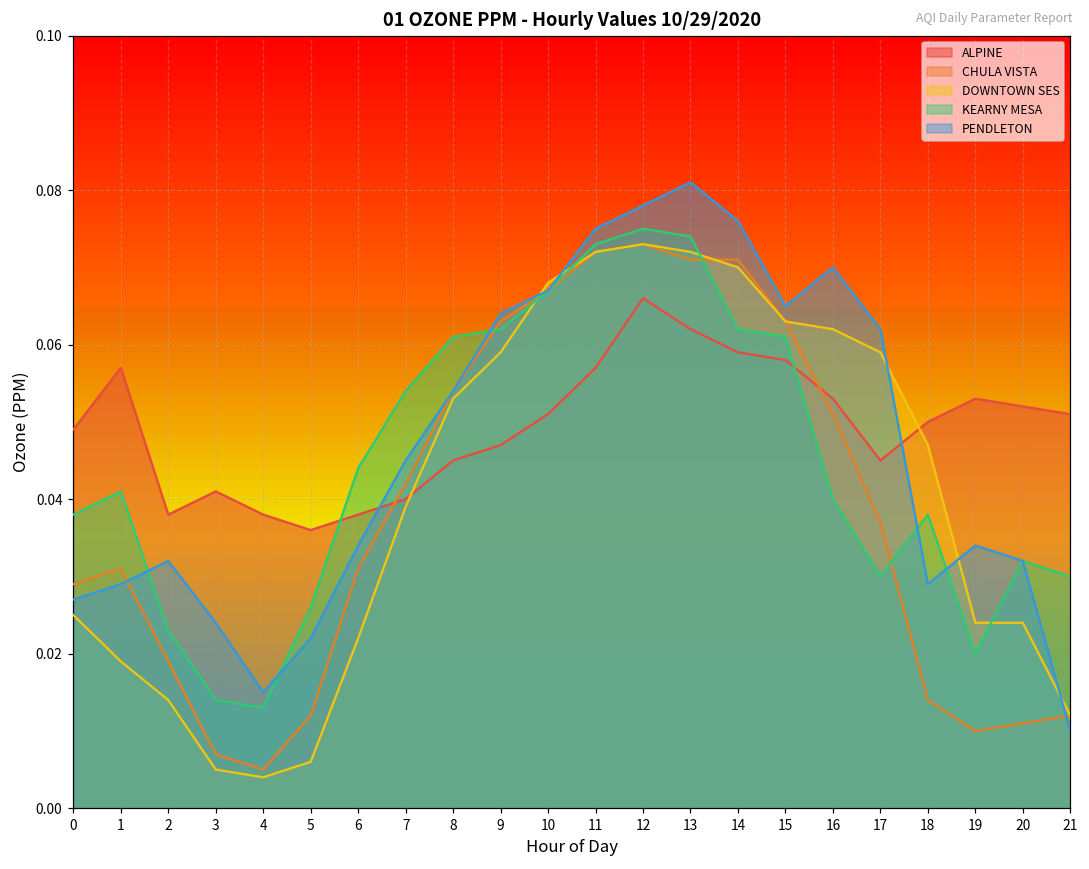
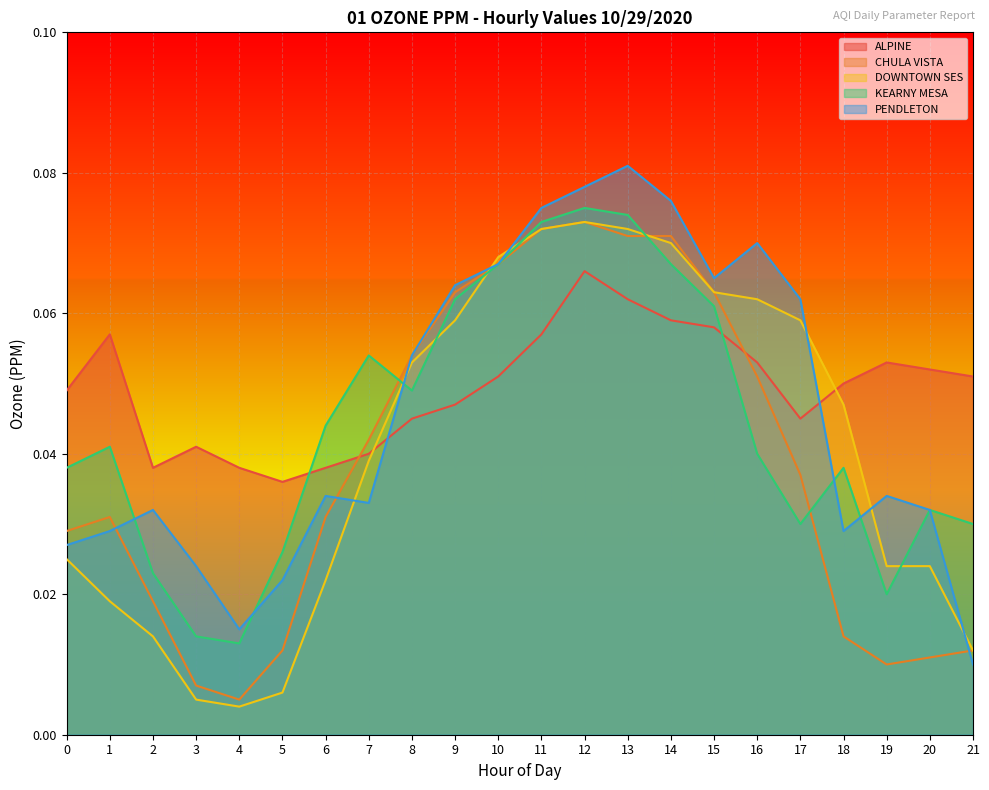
PENDLETON, 7: 0.045 -> 0.033
KEARNY MESA, 8: 0.061 -> 0.049
KEARNY MESA, 14: 0.062 -> 0.067
